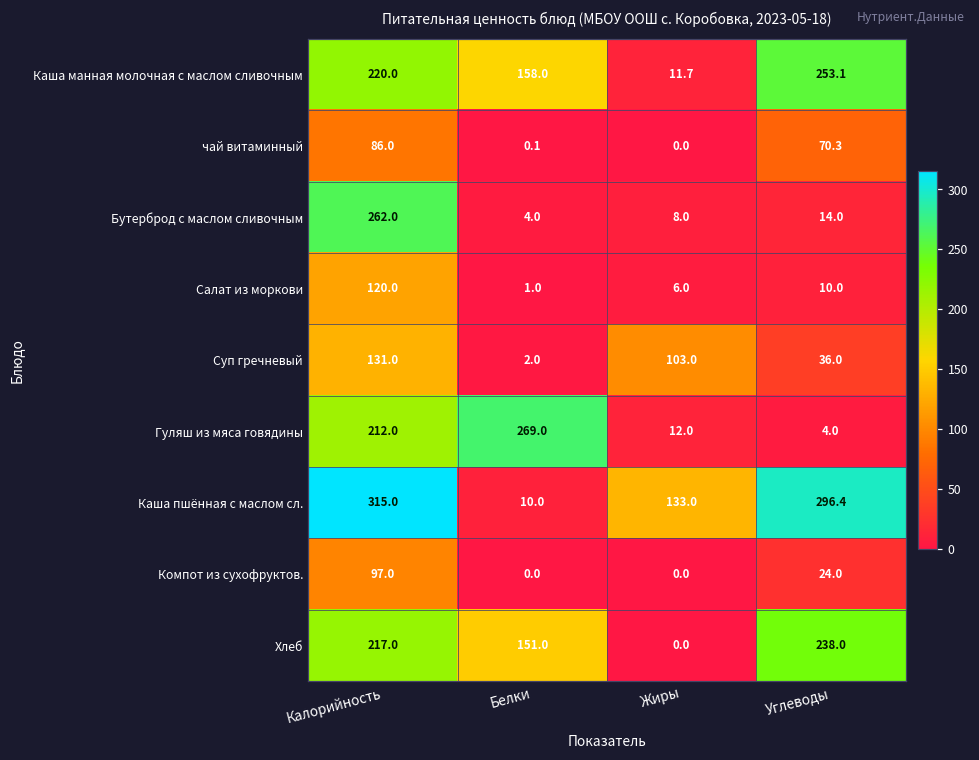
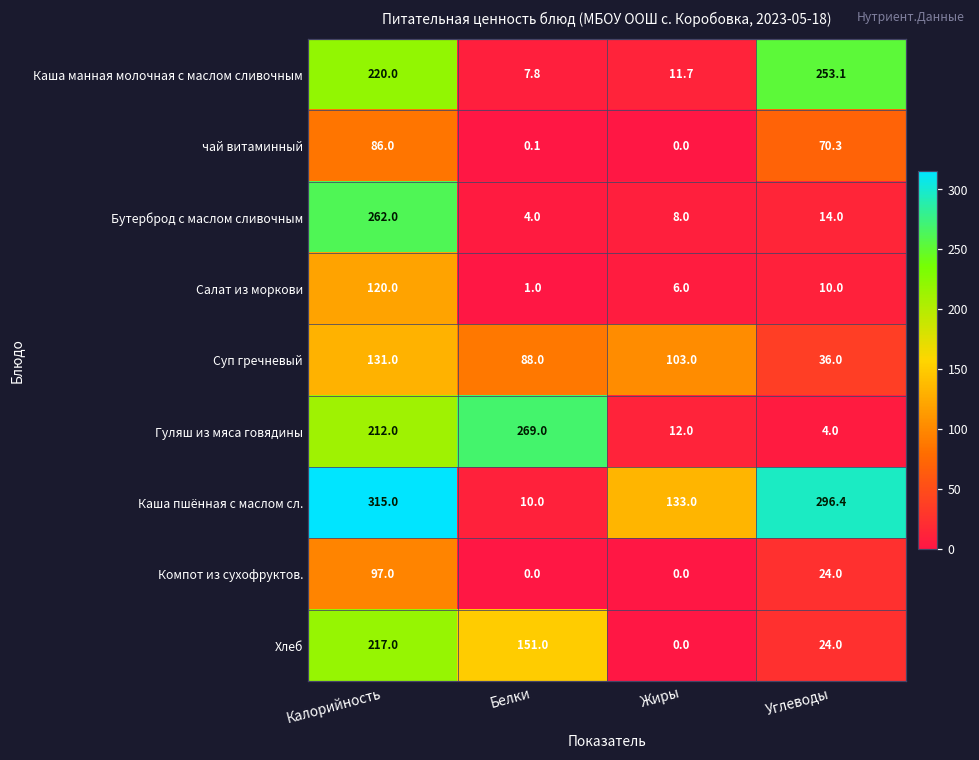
Каша манная молочная с маслом сливочным, Белки: 158.0 -> 7.8
Суп гречневый, Белки: 2.0 -> 88.0
Хлеб, Углеводы: 238.0 -> 24.0
